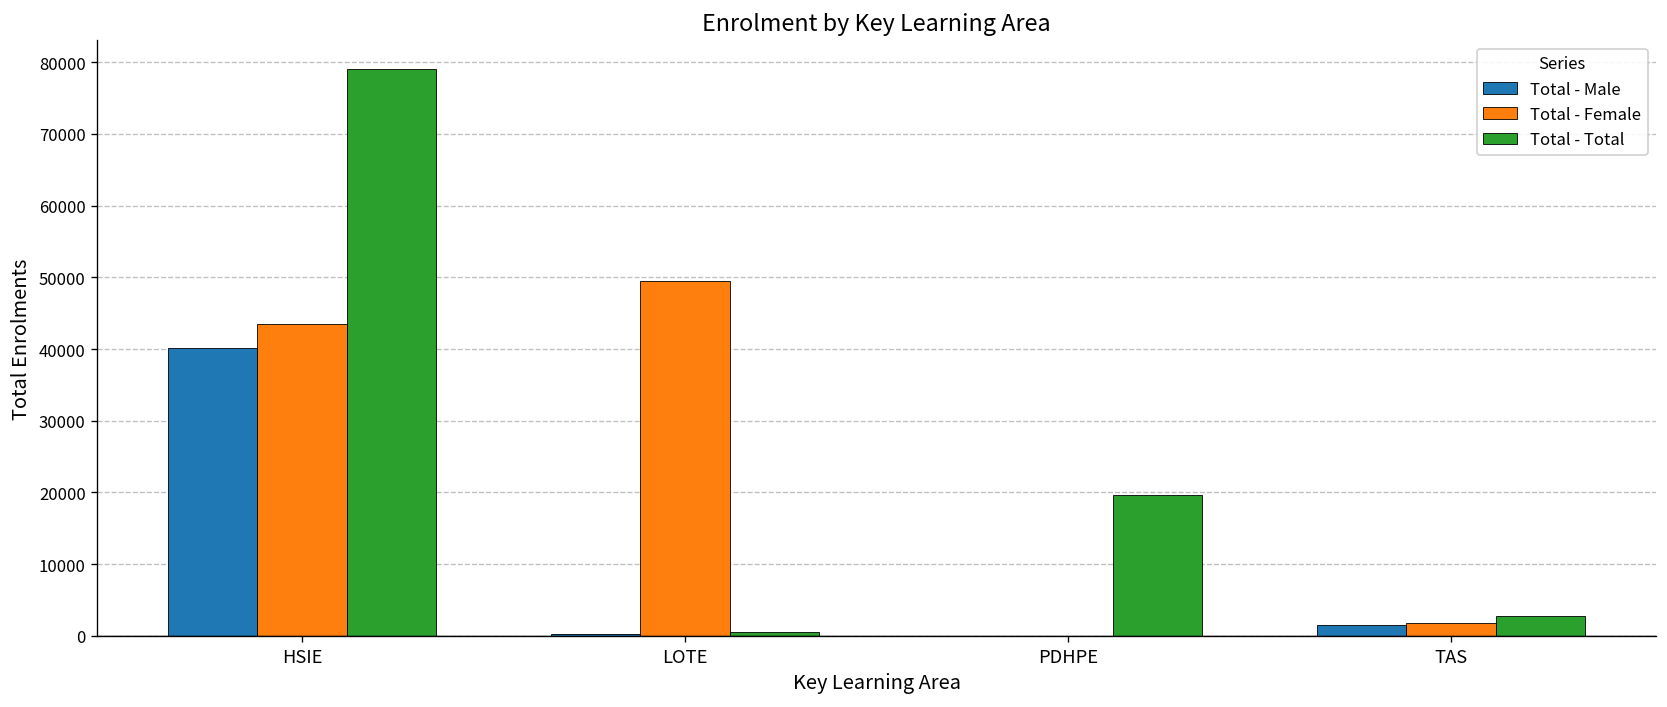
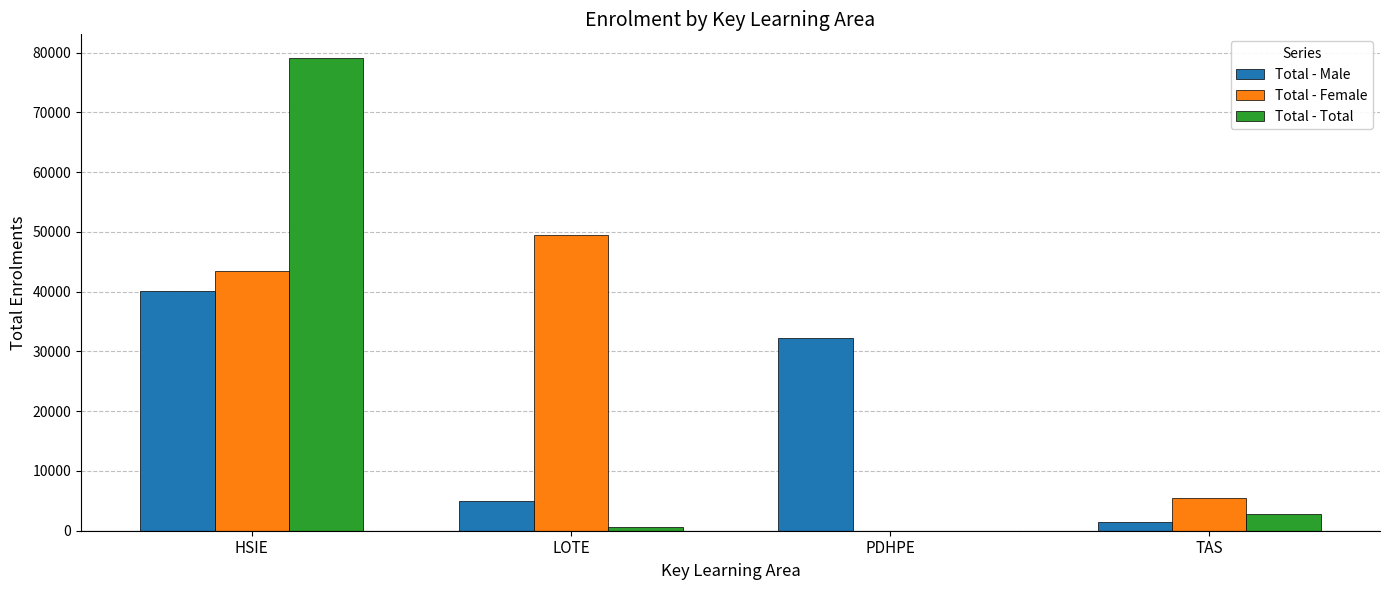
Total - Male, LOTE: 0 -> 5000
Total - Male, PDHPE: 0 -> 32000
Total - Total, PDHPE: 20000 -> 0
Total - Female, TAS: 2000 -> 5000
